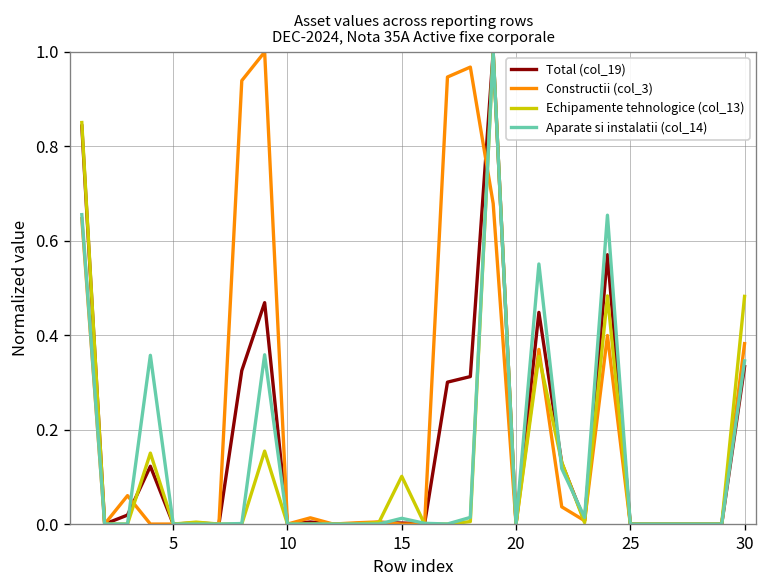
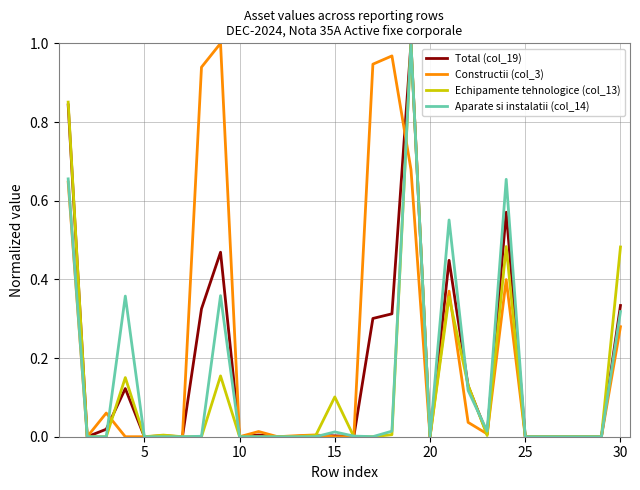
Constructii (col_3), 30: 0.38 -> 0.28
Aparate si instalatii (col_14), 30: 0.35 -> 0.32
